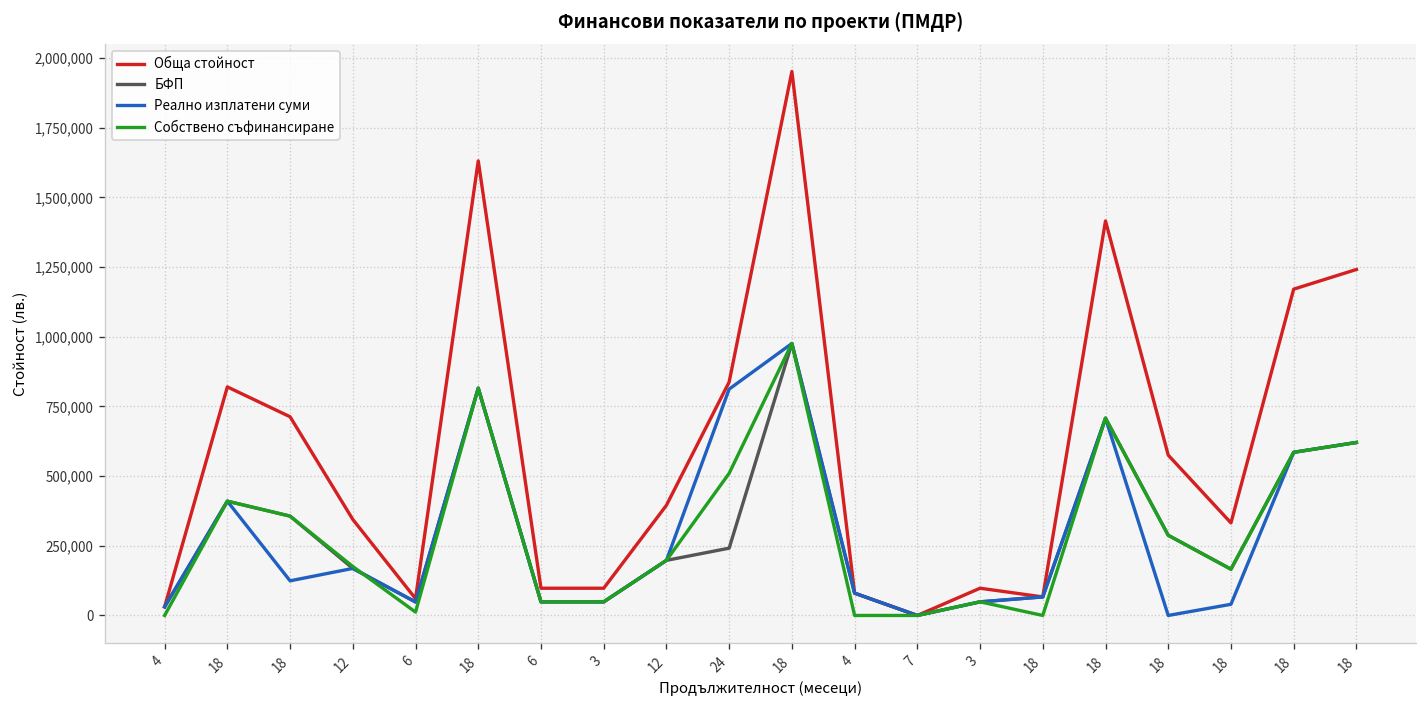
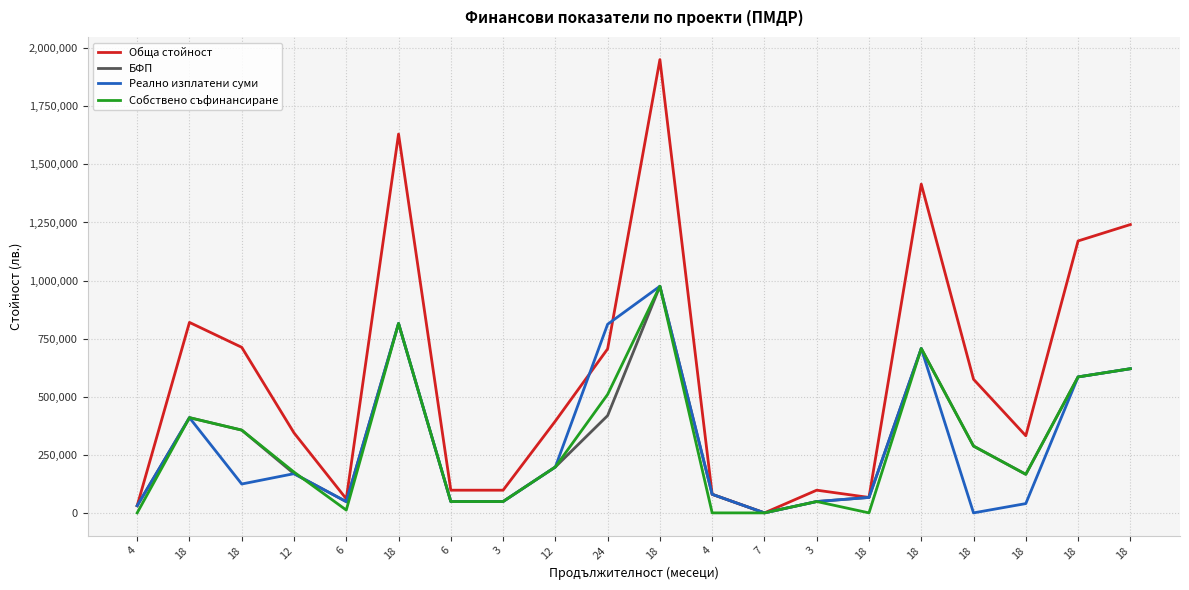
Обща стойност, 24: 840,000 -> 710,000
БФП, 24: 240,000 -> 420,000
